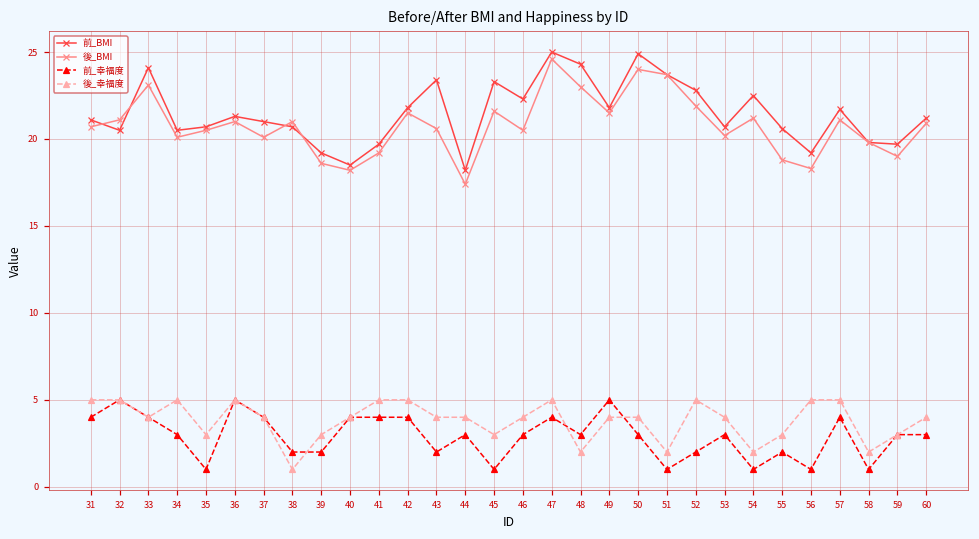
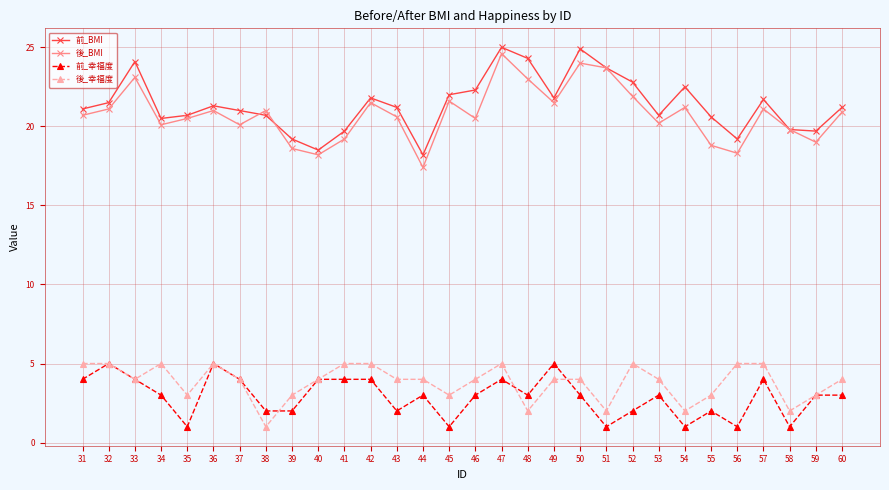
前_BMI, 32: 20.5 -> 21.5
前_BMI, 43: 23.4 -> 21.2
前_BMI, 45: 23.3 -> 22.0
